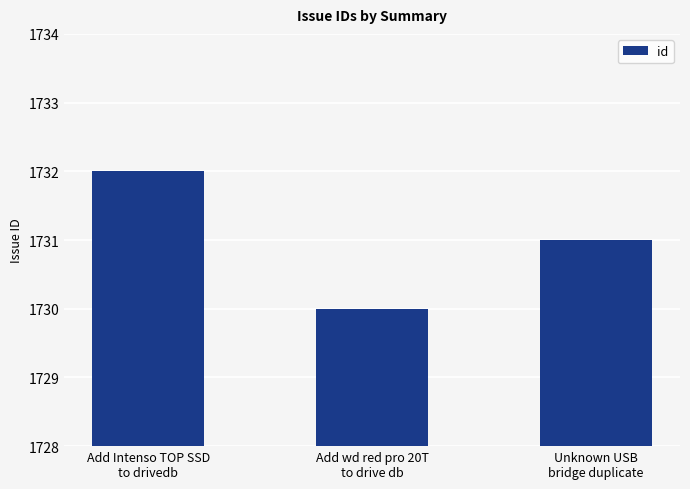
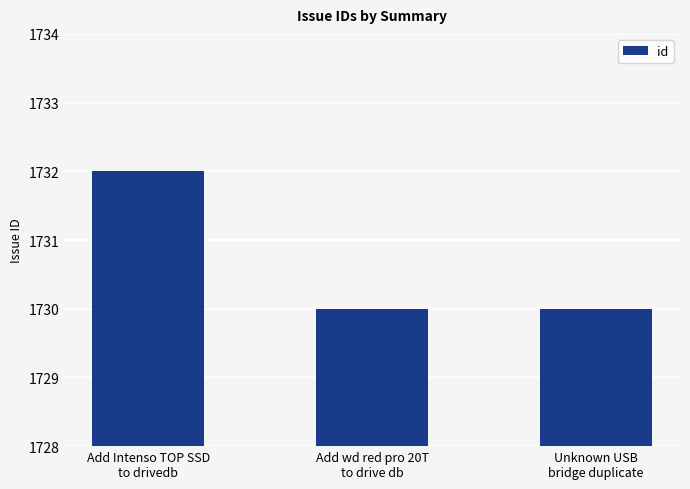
Unknown USB bridge duplicate: 1731 -> 1730
